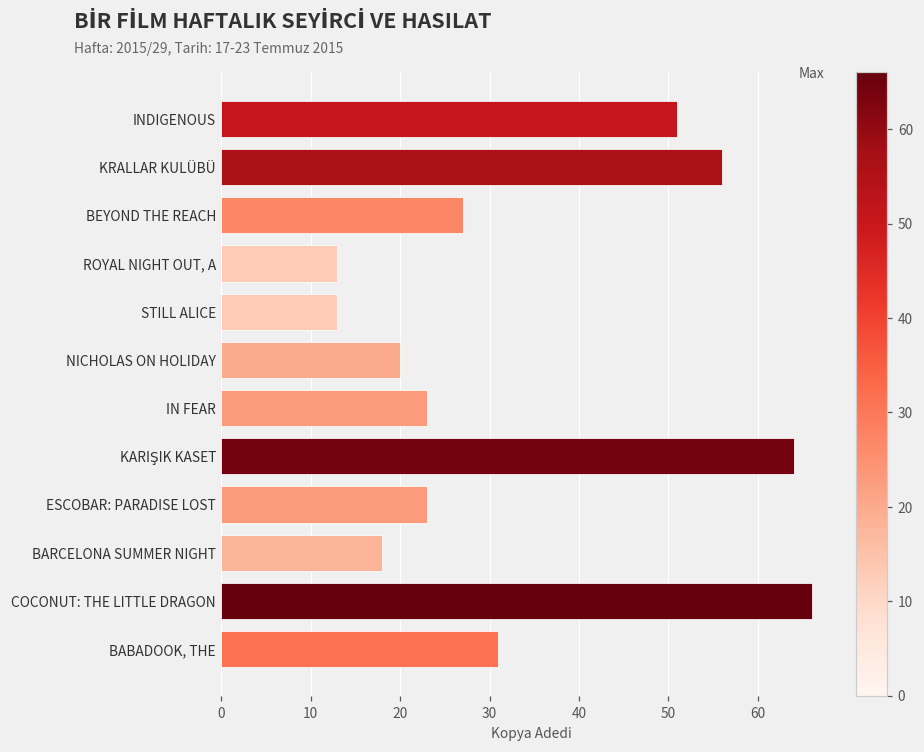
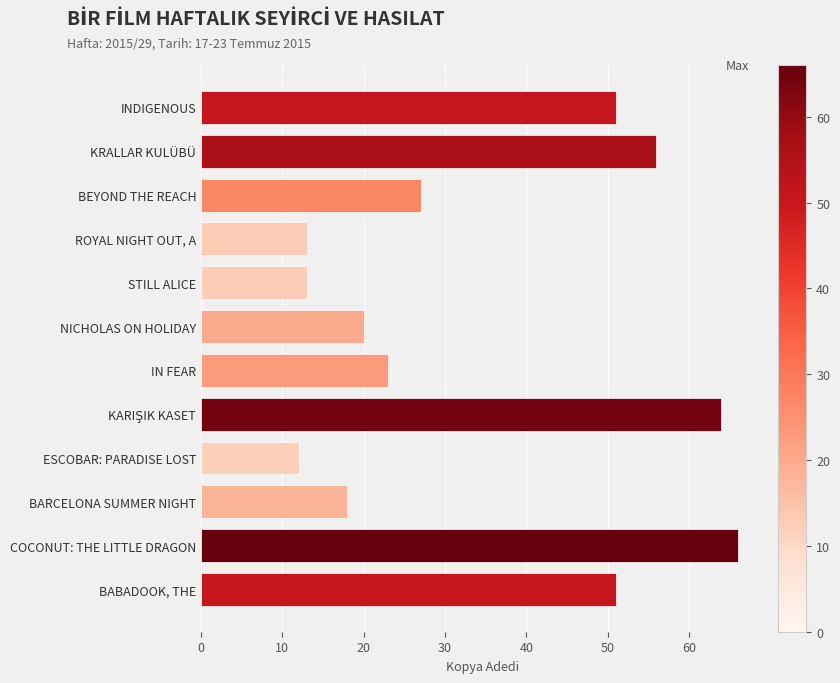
ESCOBAR: PARADISE LOST: 23 -> 12
BABADOOK, THE: 31 -> 51
